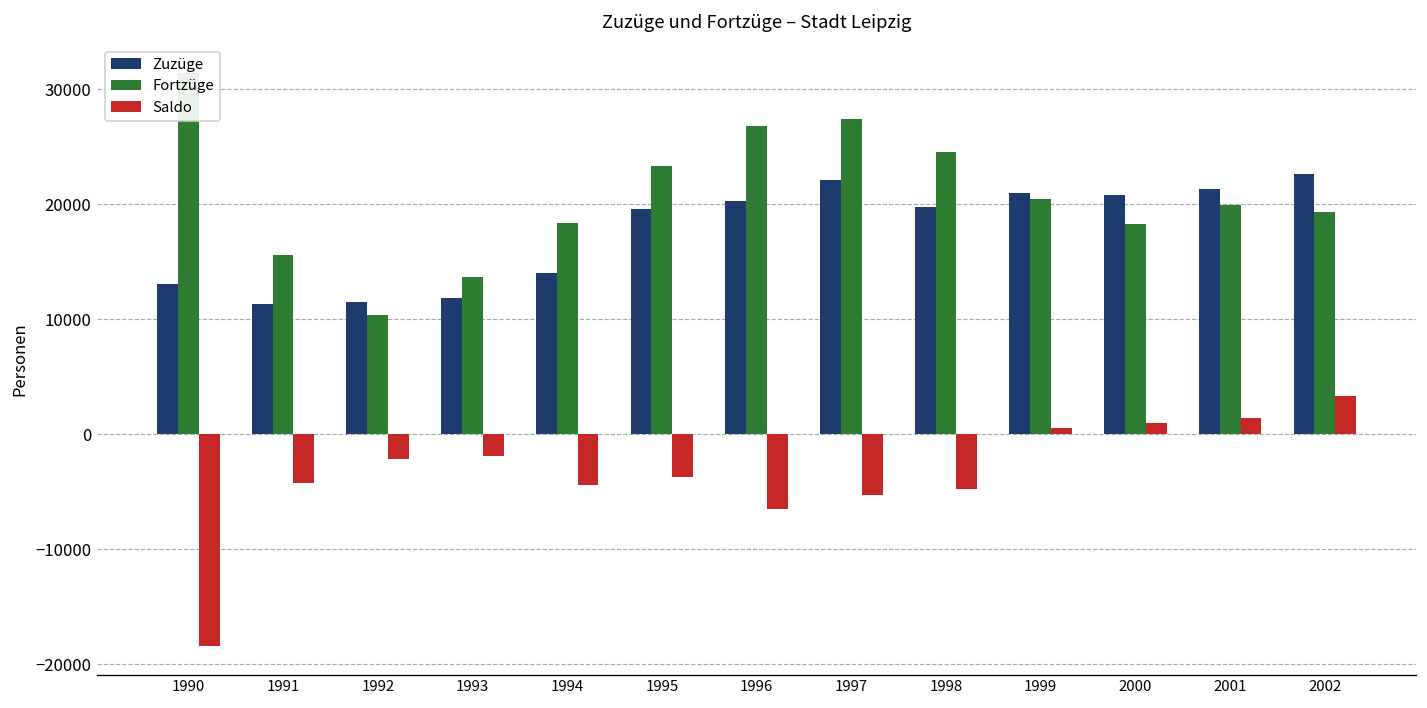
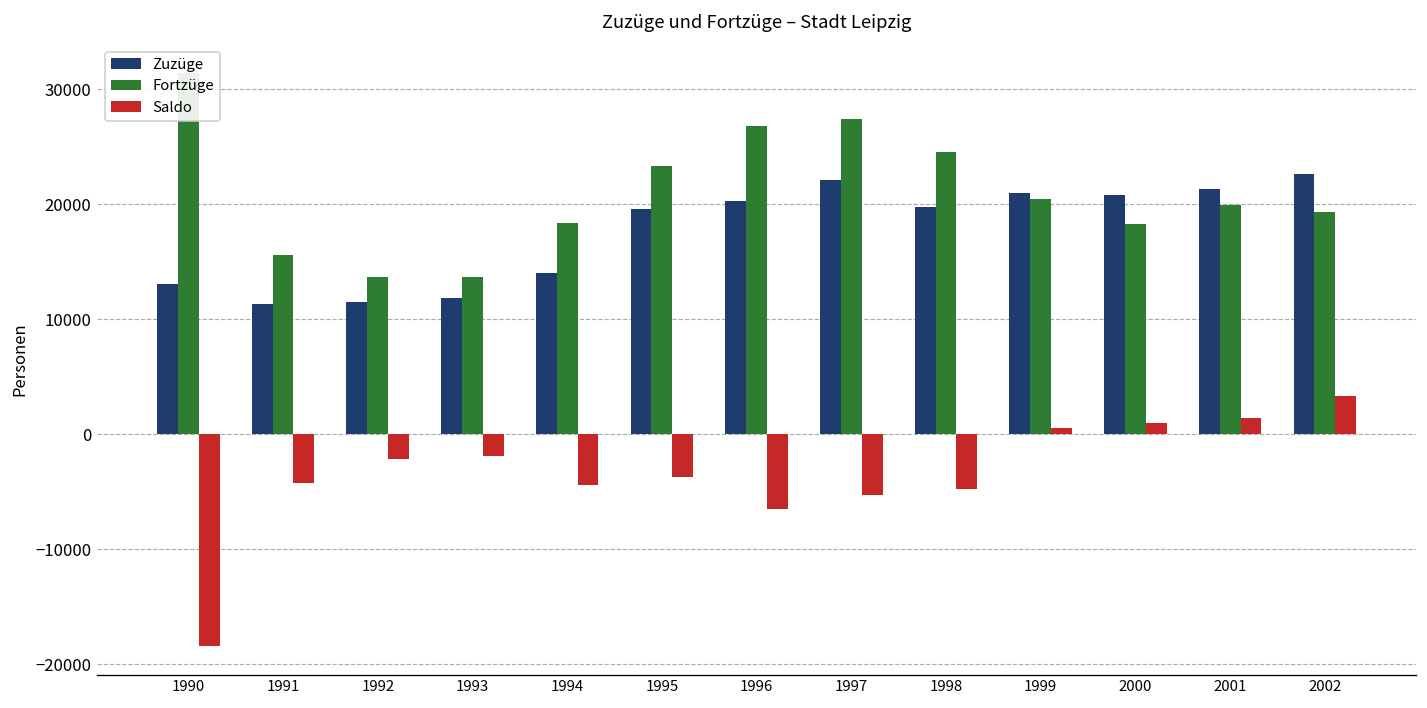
Fortzüge, 1992: 10000 -> 14000
